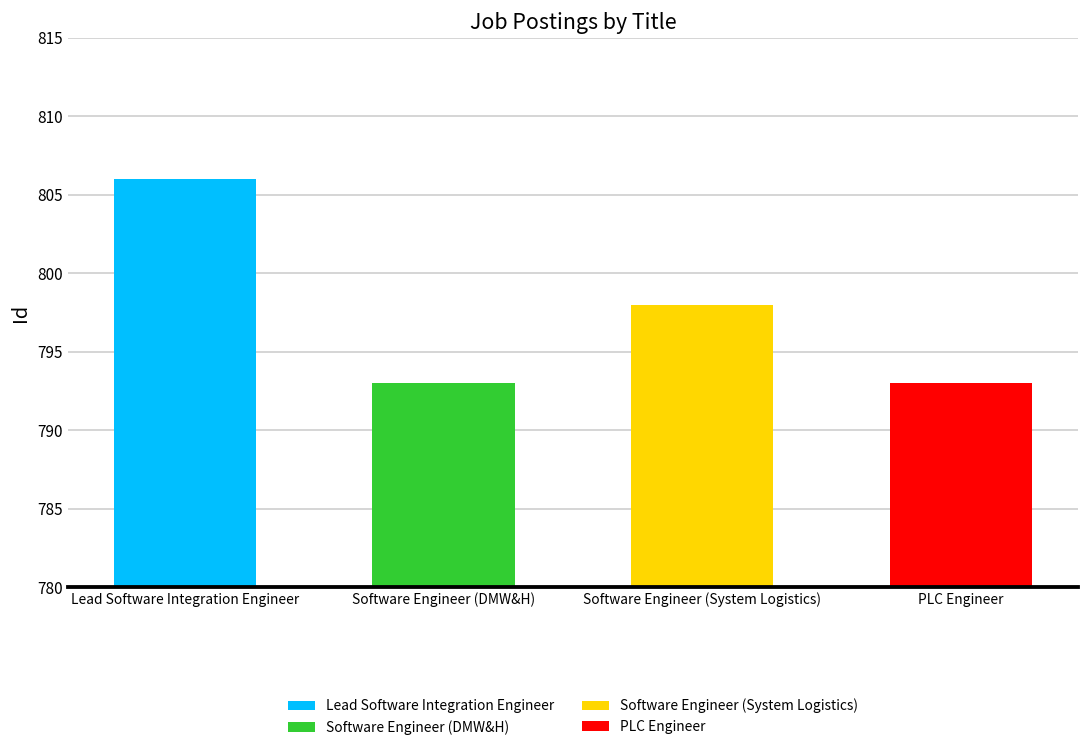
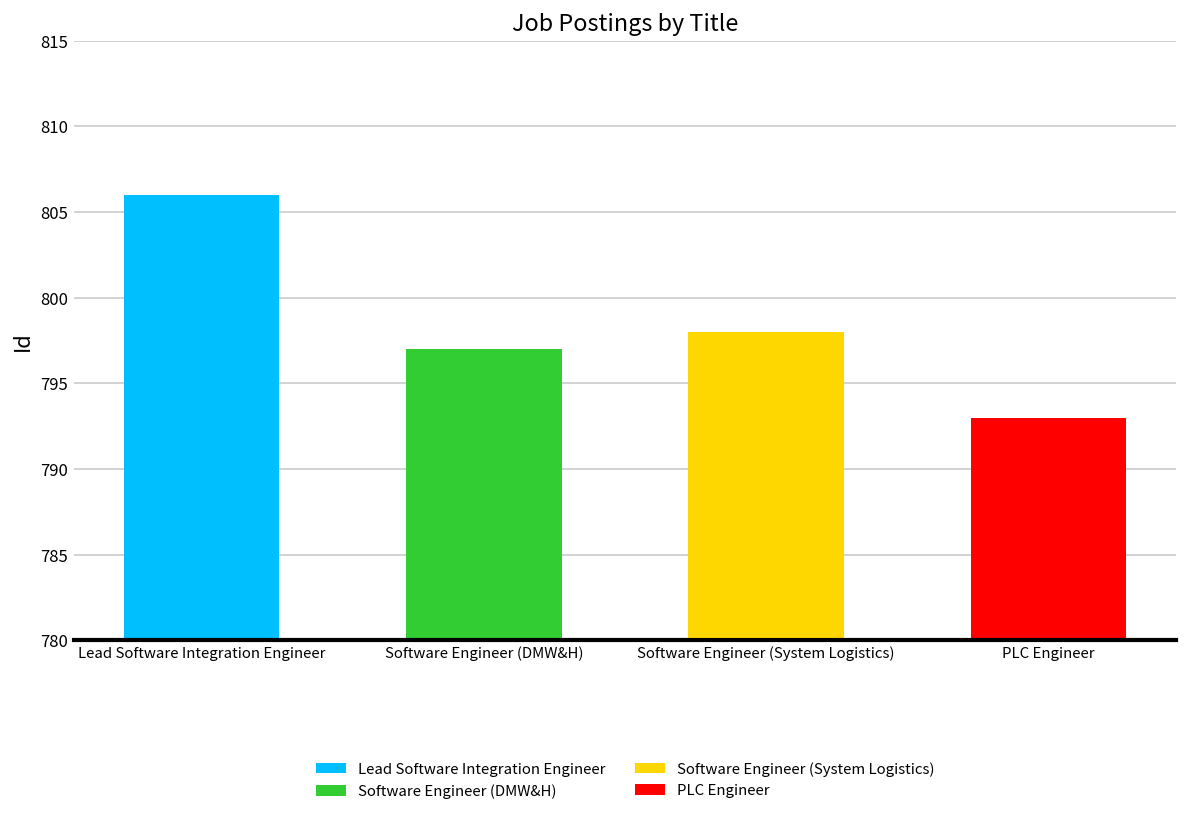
Software Engineer (DMW&H), Software Engineer (DMW&H): 793 -> 797
